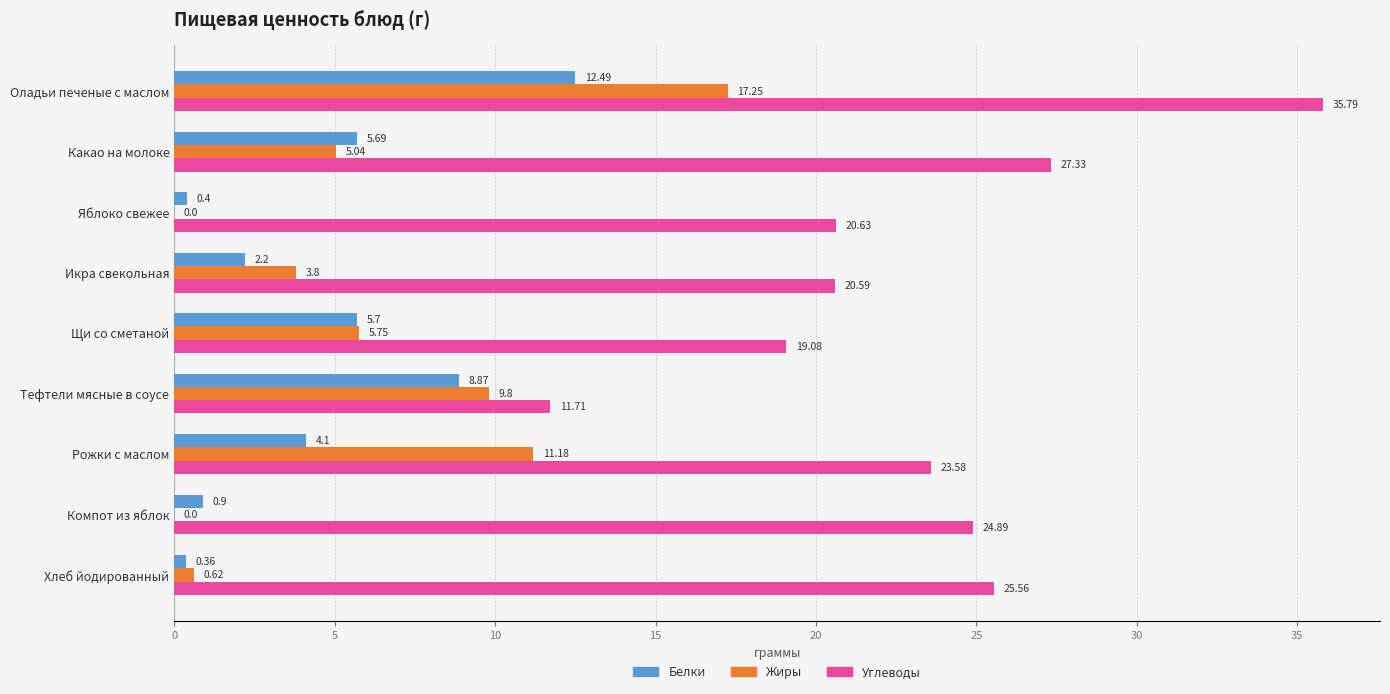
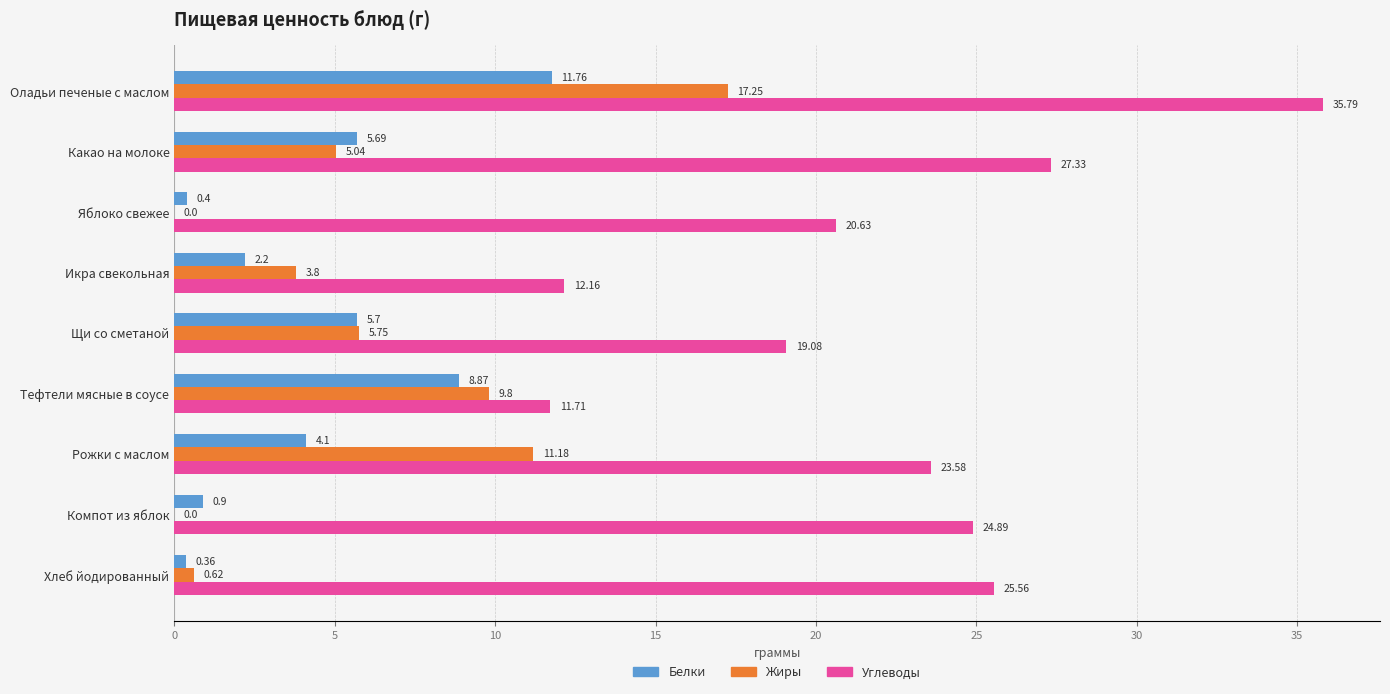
Белки, Оладьи печеные с маслом: 12.49 -> 11.76
Углеводы, Икра свекольная: 20.59 -> 12.16
